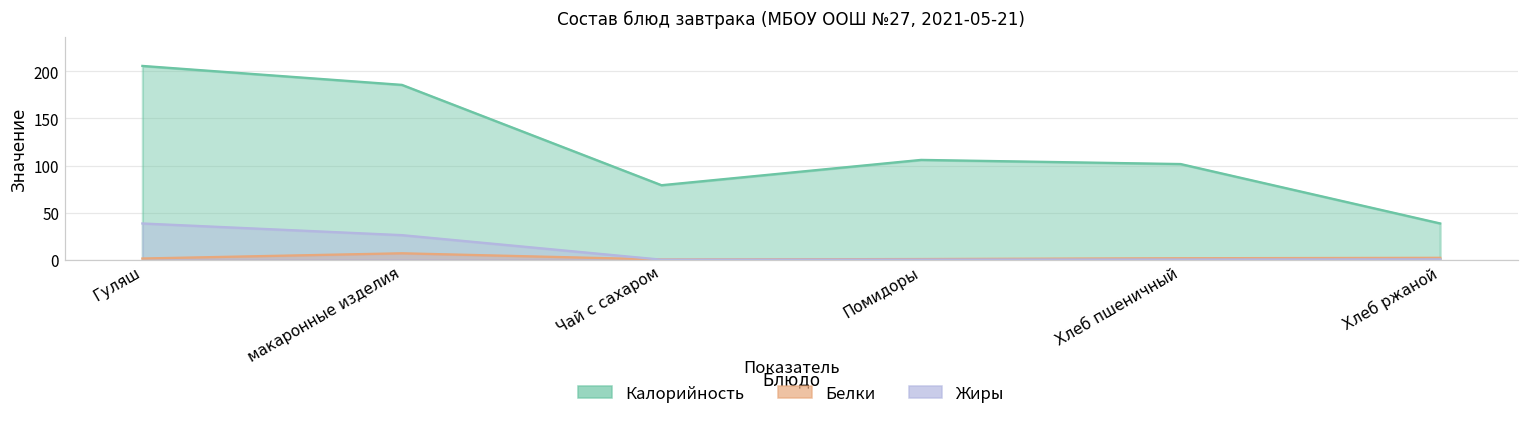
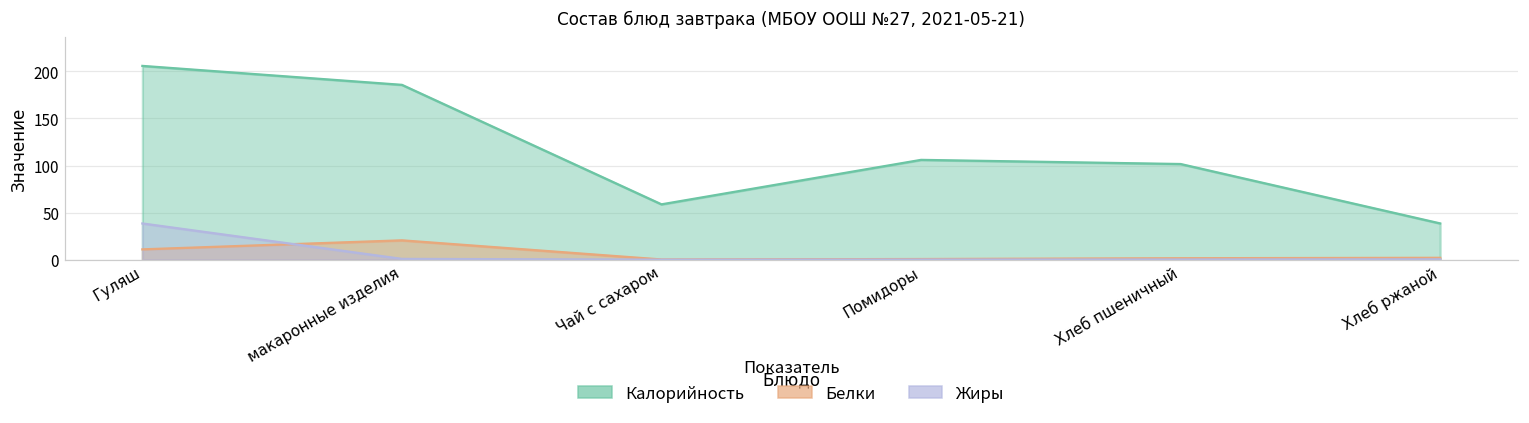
Белки, Гуляш: 0 -> 10
Белки, макаронные изделия: 10 -> 20
Жиры, макаронные изделия: 30 -> 0
Калорийность, Чай с сахаром: 80 -> 60
